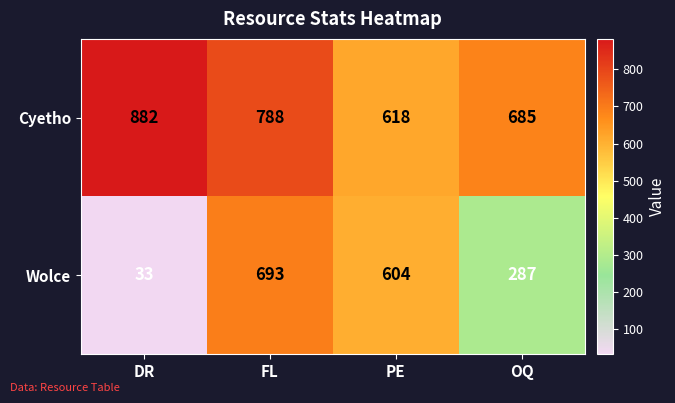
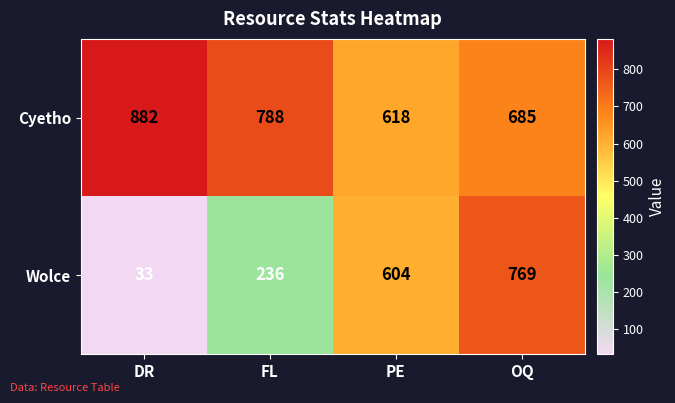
Wolce, FL: 693 -> 236
Wolce, OQ: 287 -> 769
